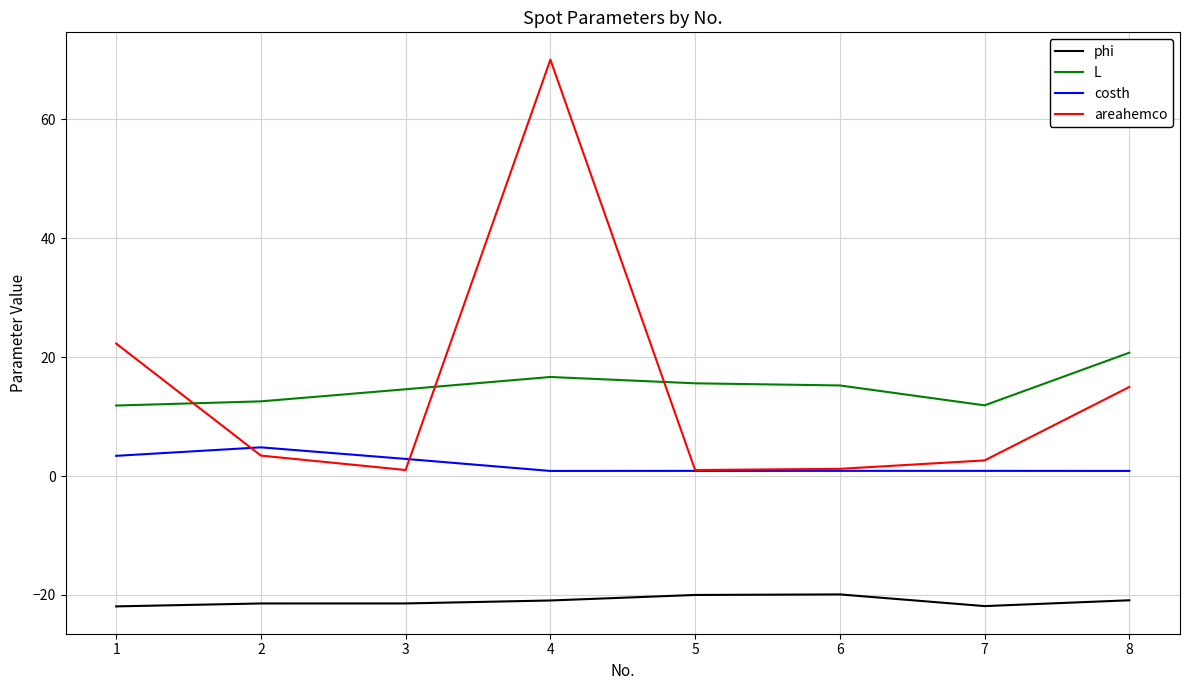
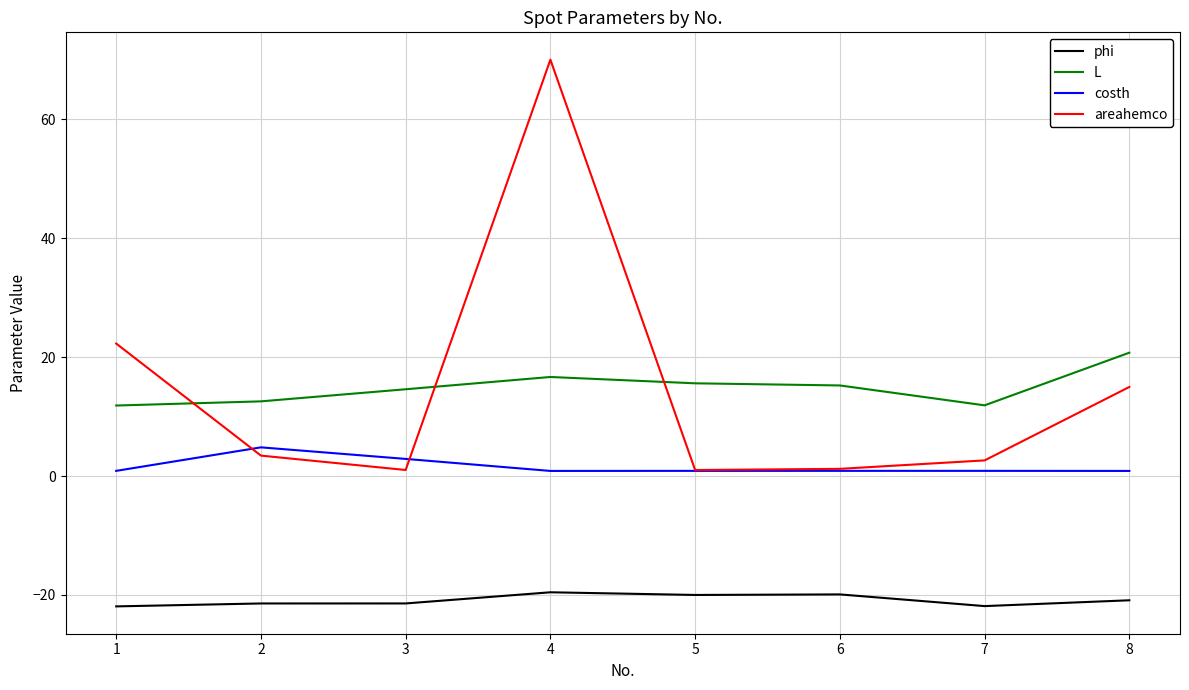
costh, 1: 3 -> 1
phi, 4: -21 -> -20
